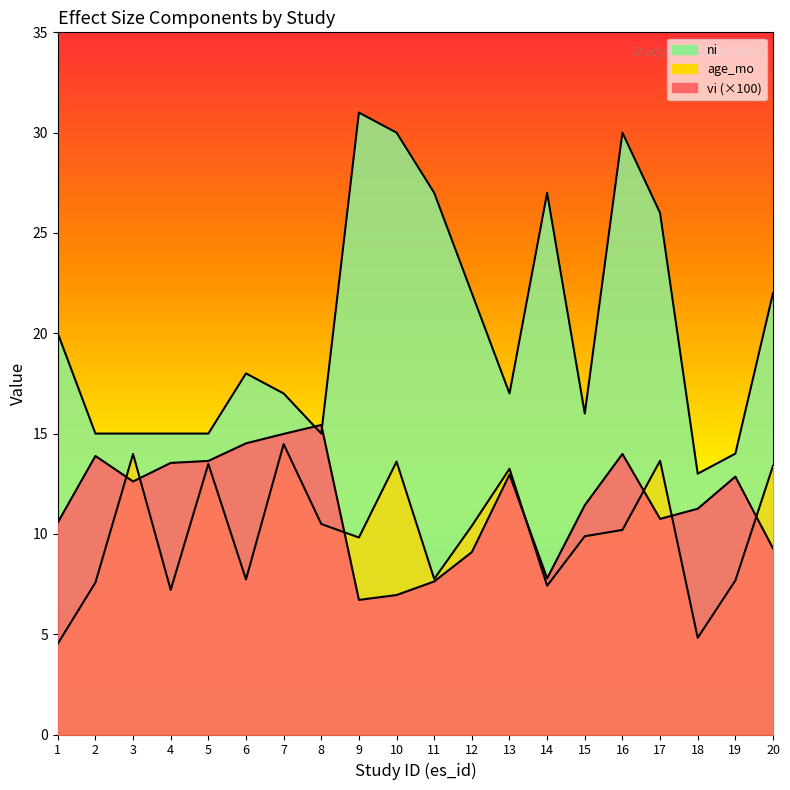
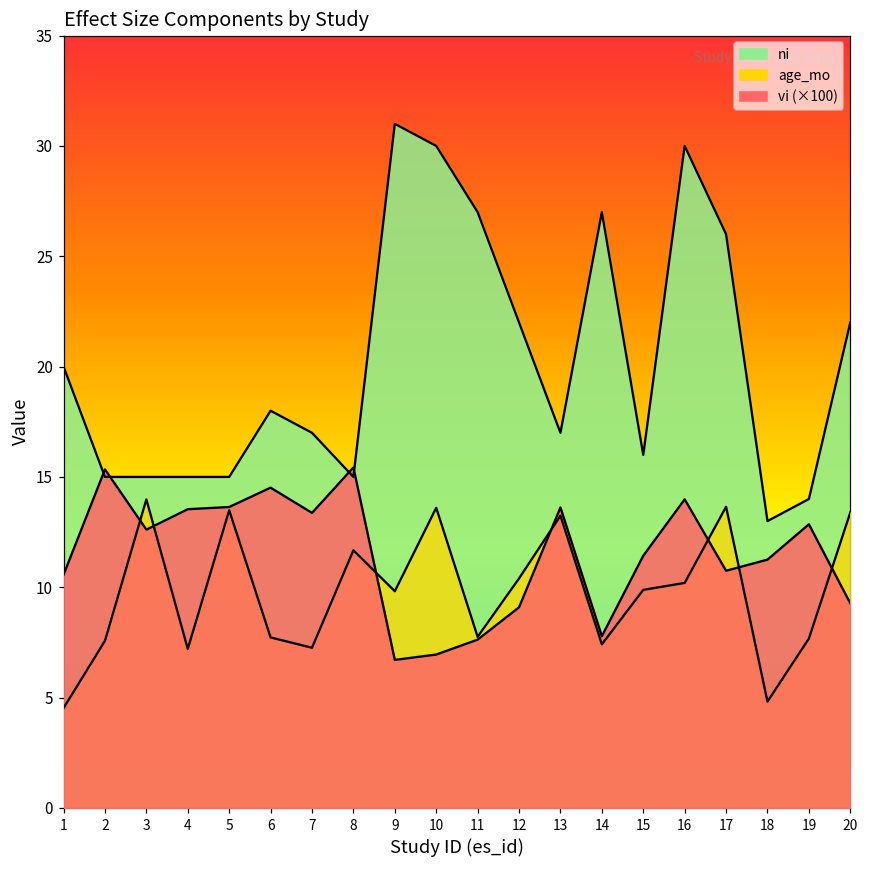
vi (×100), 2: 13.9 -> 15.3
age_mo, 7: 14.5 -> 7.3
vi (×100), 7: 15.0 -> 13.4
age_mo, 8: 10.5 -> 11.7
vi (×100), 13: 13.0 -> 13.6
